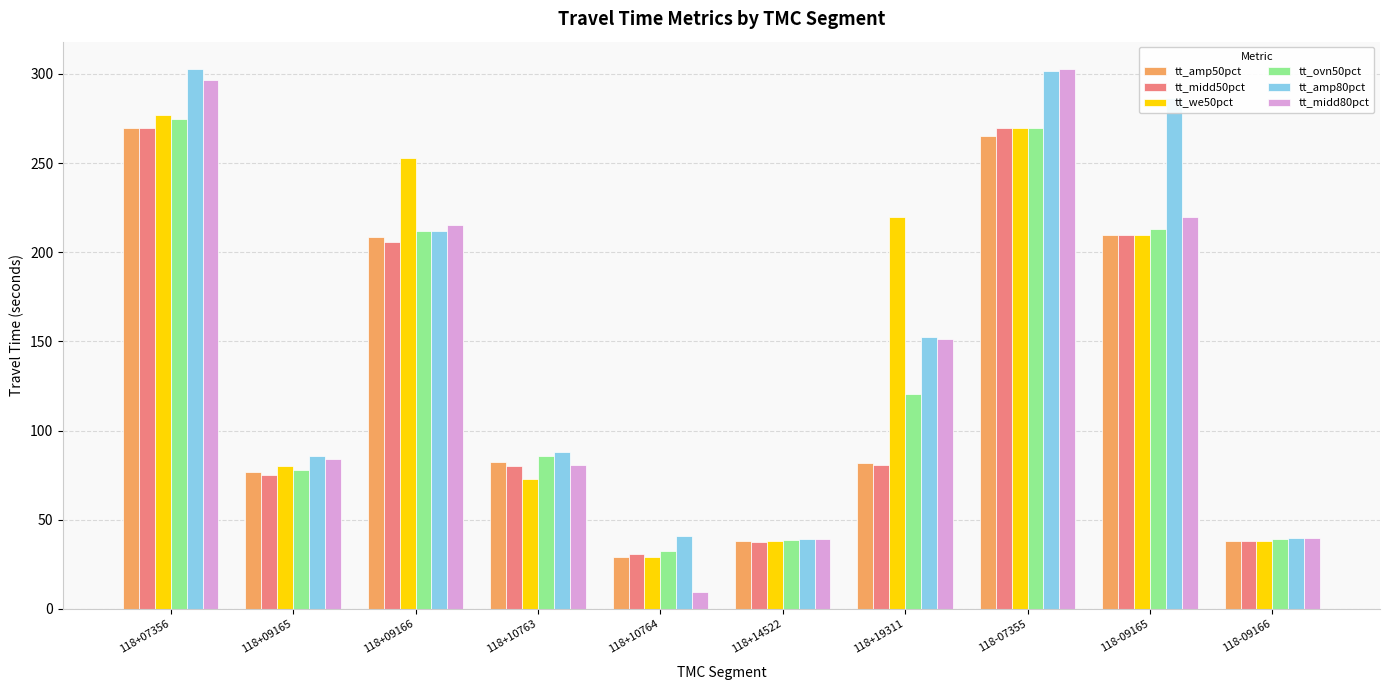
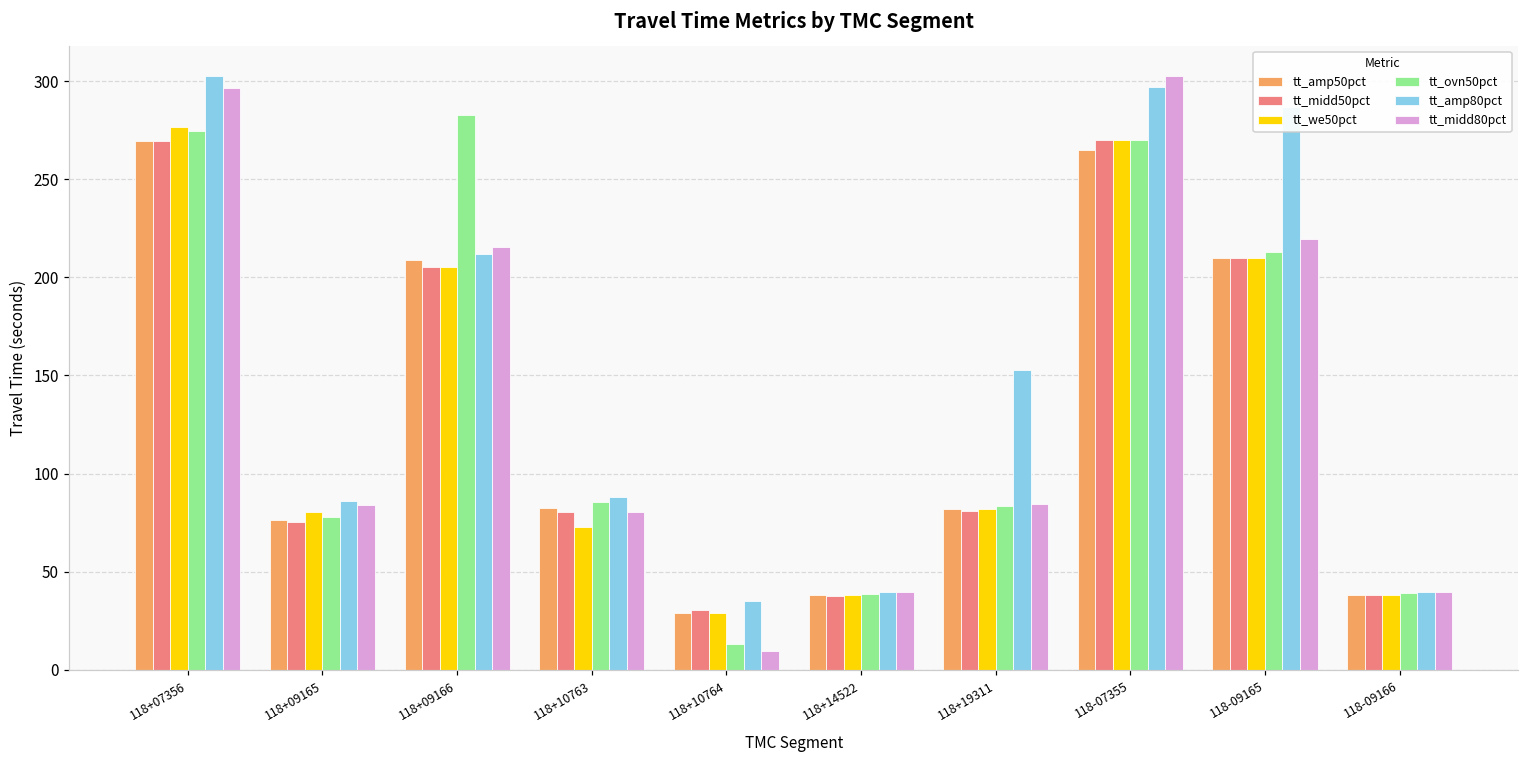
tt_we50pct, 118+09166: 253 -> 206
tt_ovn50pct, 118+09166: 212 -> 283
tt_ovn50pct, 118+10764: 33 -> 13
tt_amp80pct, 118+10764: 41 -> 35
tt_we50pct, 118+19311: 220 -> 82
tt_ovn50pct, 118+19311: 120 -> 83
tt_midd80pct, 118+19311: 151 -> 85
tt_amp80pct, 118-07355: 302 -> 297
